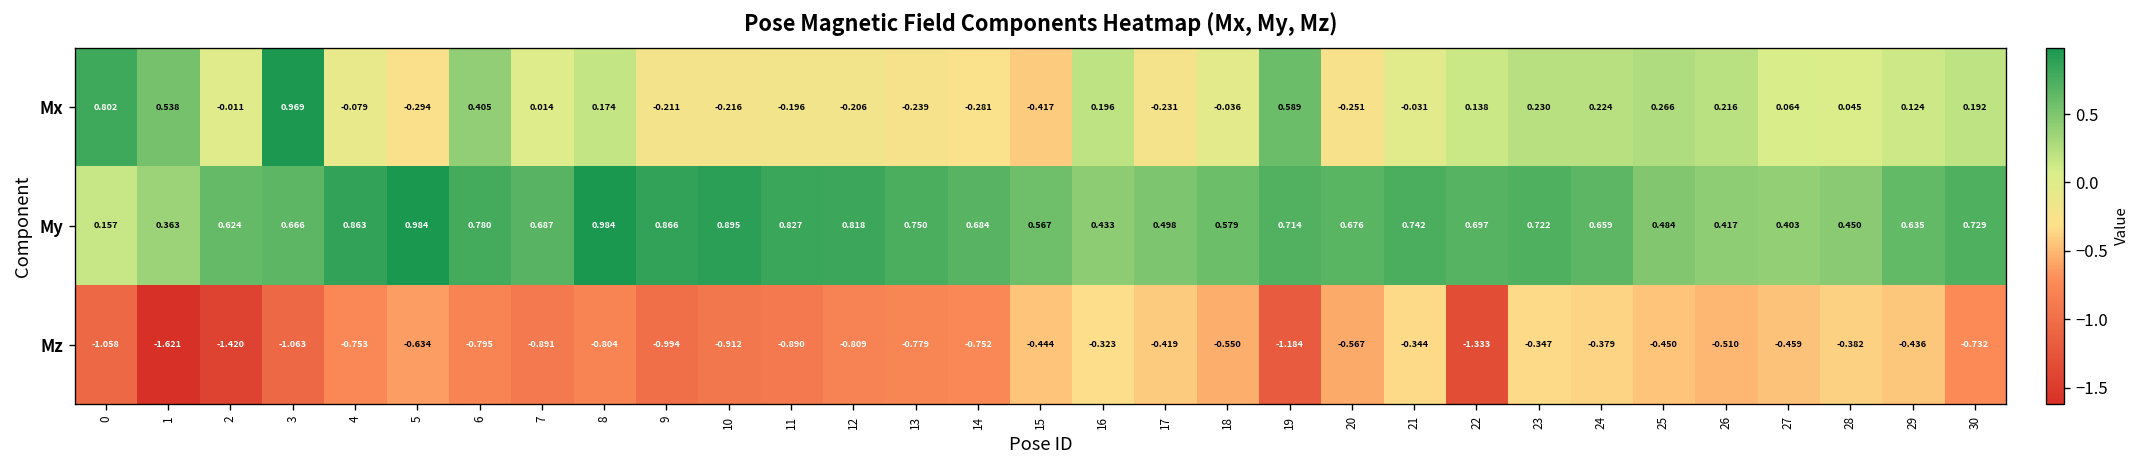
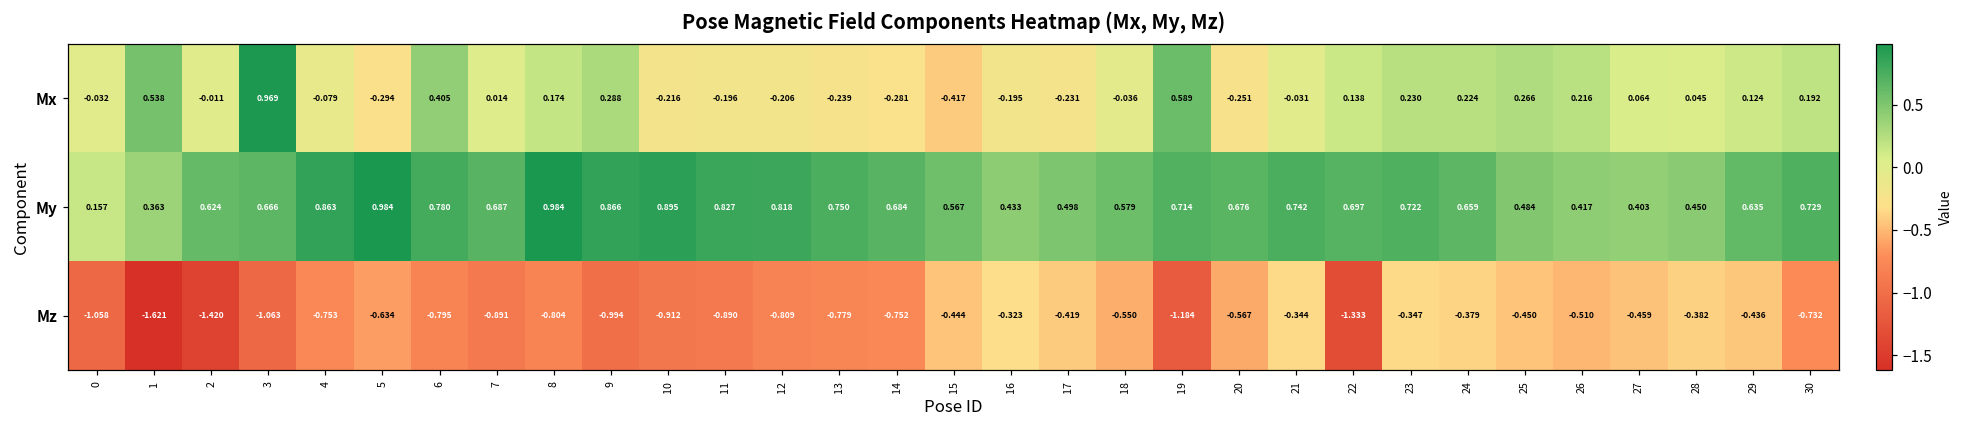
Mx, 0: 0.802 -> -0.032
Mx, 9: -0.211 -> 0.288
Mx, 16: 0.196 -> -0.195
